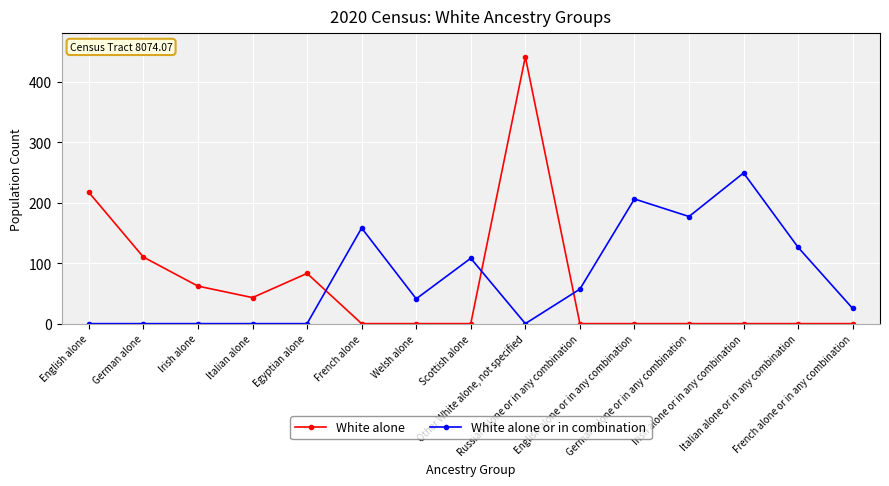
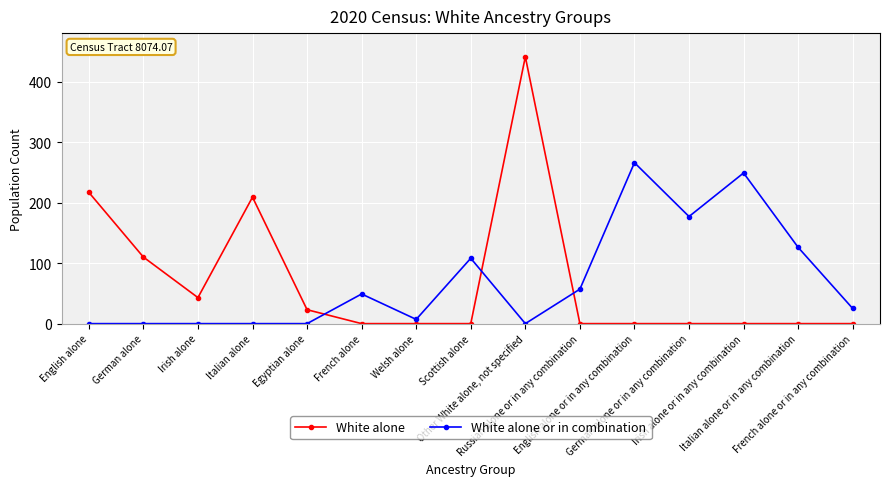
White alone, Irish alone: 60 -> 40
White alone, Italian alone: 40 -> 210
White alone, Egyptian alone: 80 -> 20
White alone or in combination, French alone: 160 -> 50
White alone or in combination, Welsh alone: 40 -> 10
White alone or in combination, English alone or in any combination: 210 -> 270
